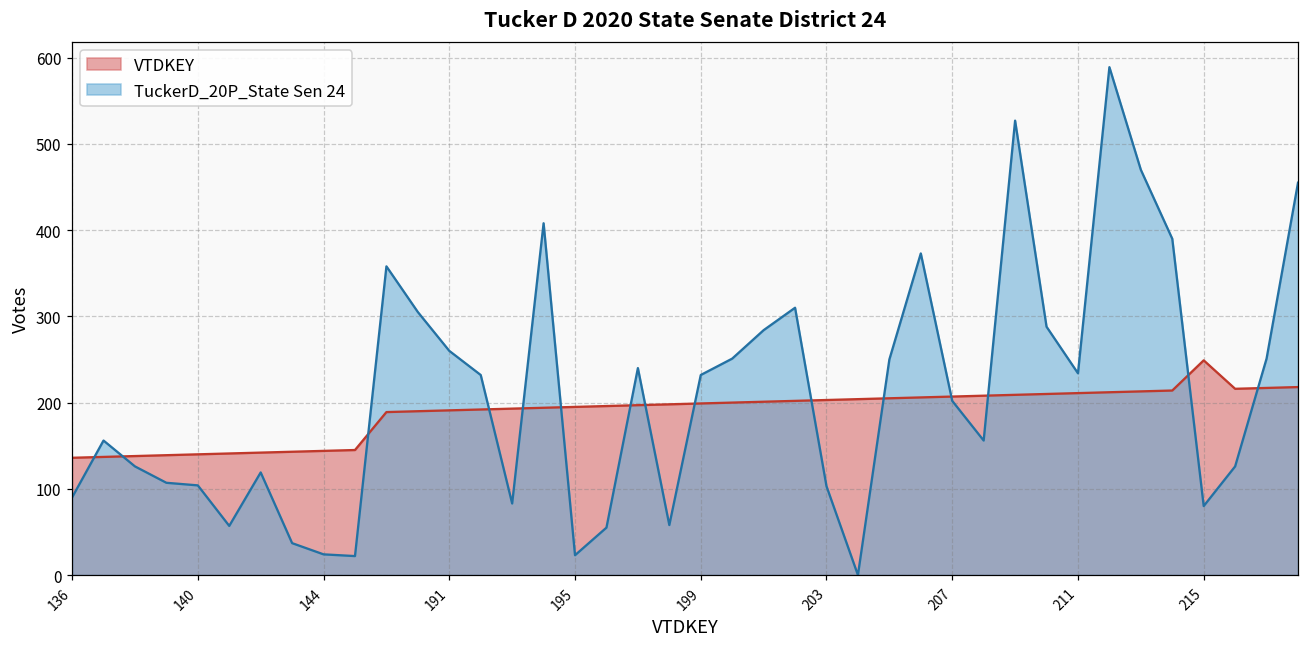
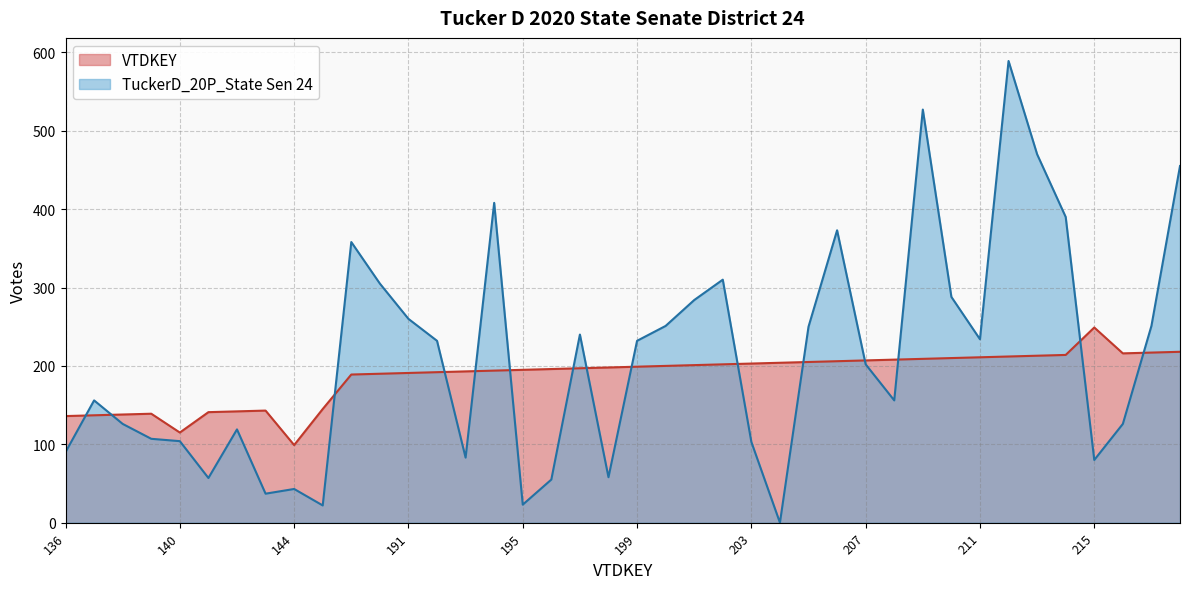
VTDKEY, 140: 140 -> 120
VTDKEY, 144: 140 -> 100
TuckerD_20P_State Sen 24, 144: 20 -> 40
